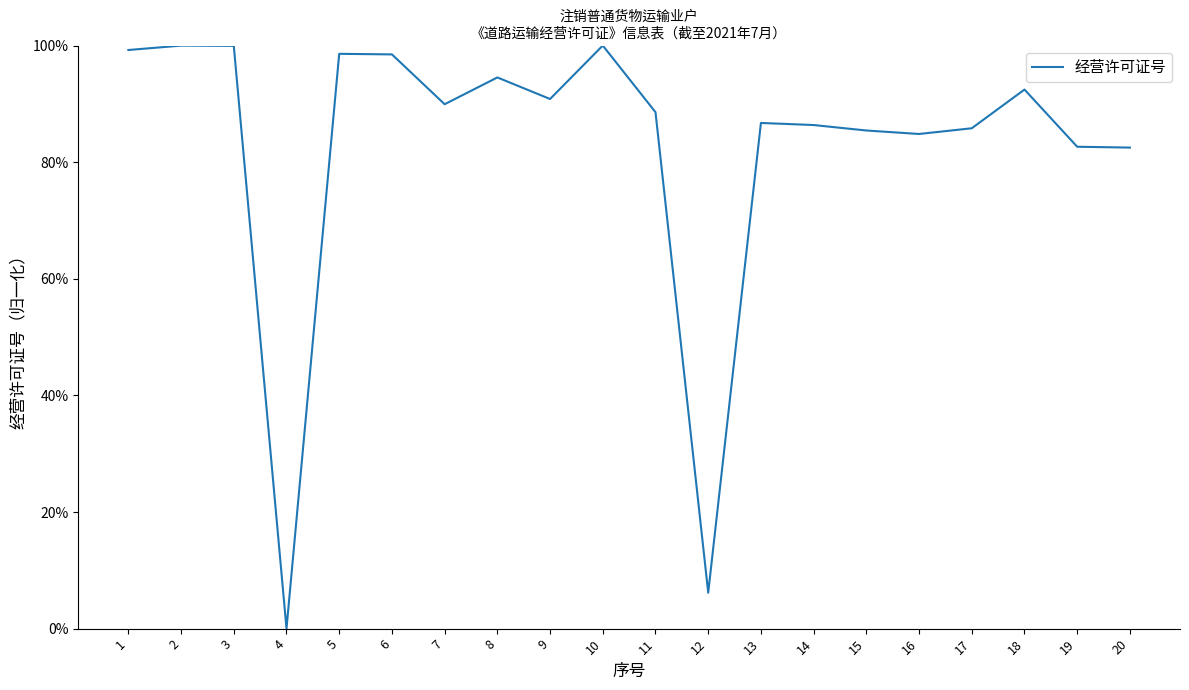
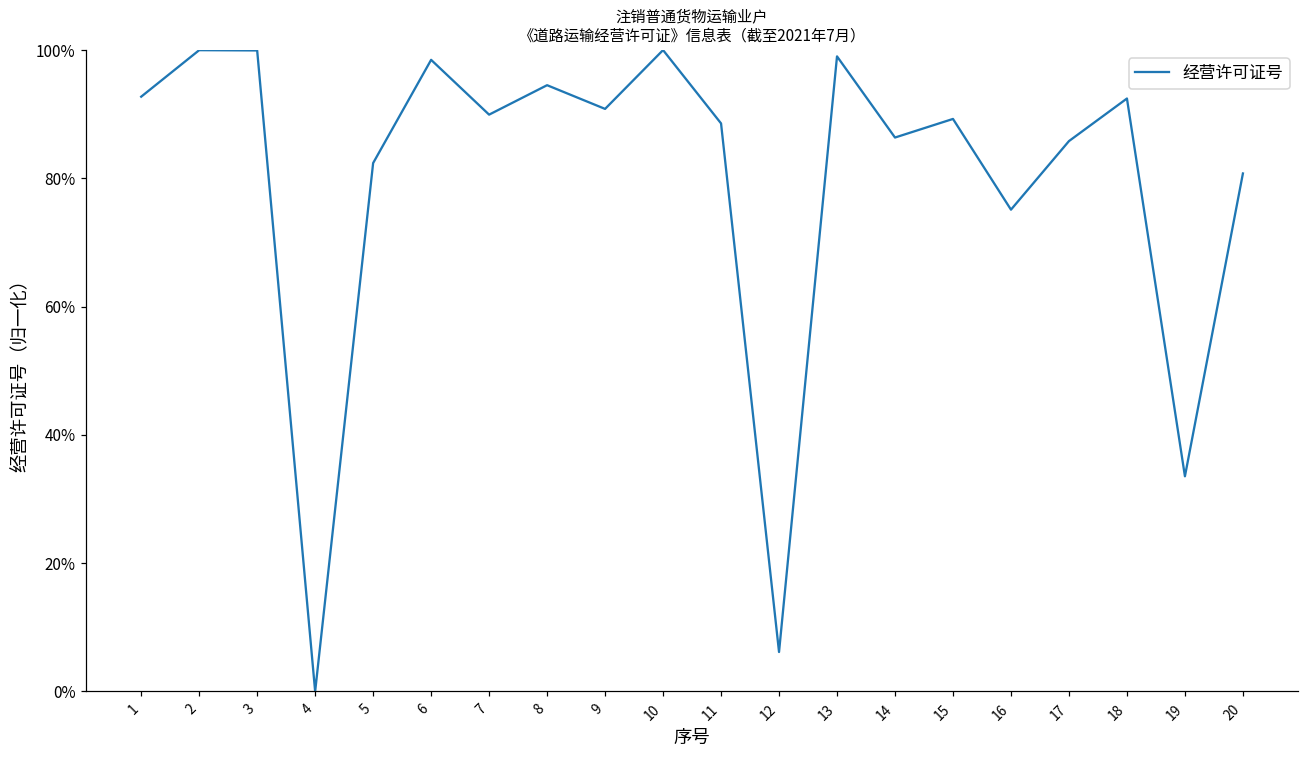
1: 99% -> 93%
5: 99% -> 82%
13: 87% -> 99%
15: 85% -> 89%
16: 85% -> 75%
19: 83% -> 34%
20: 82% -> 81%
